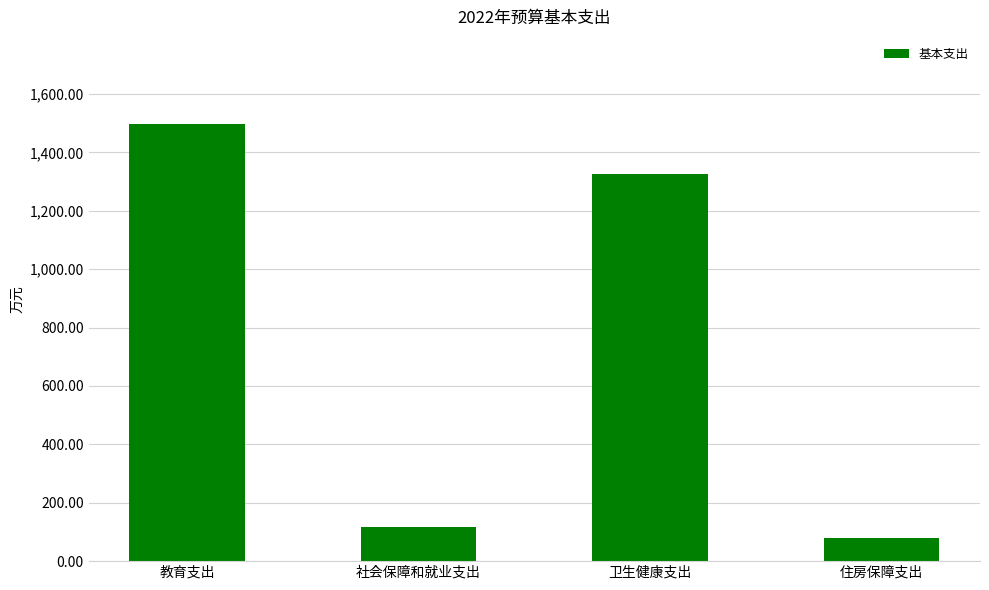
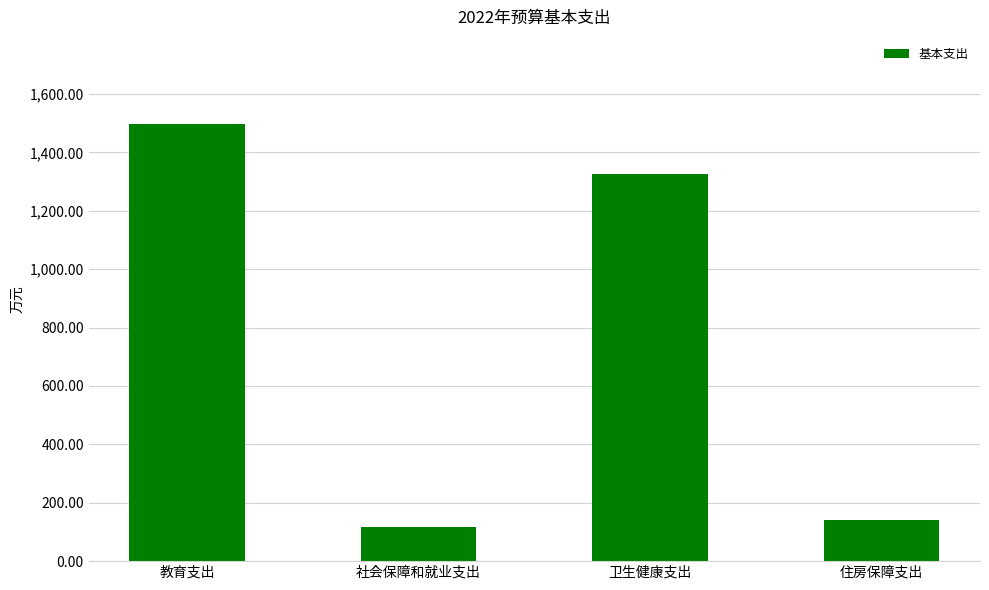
住房保障支出: 80 -> 140
